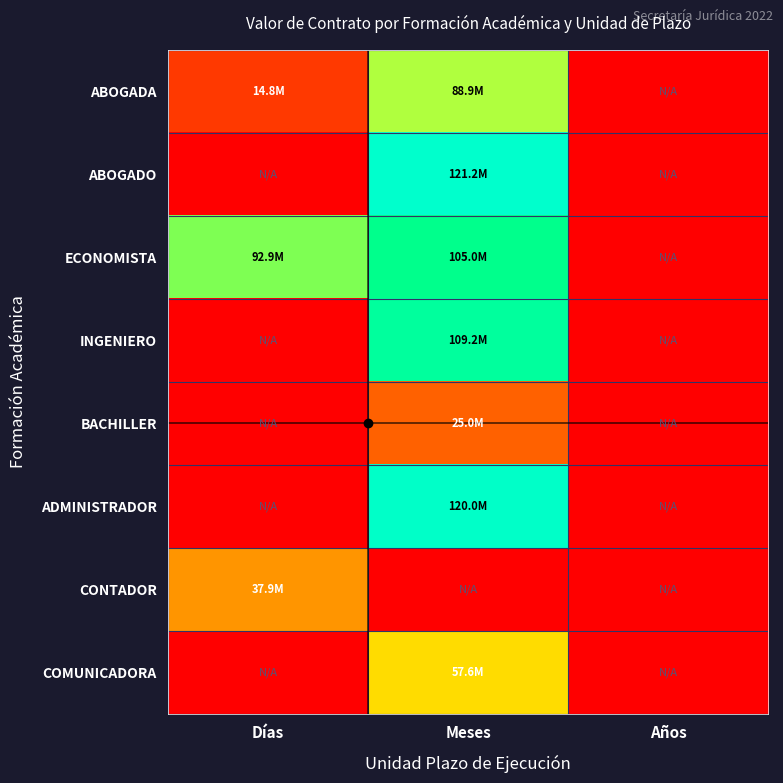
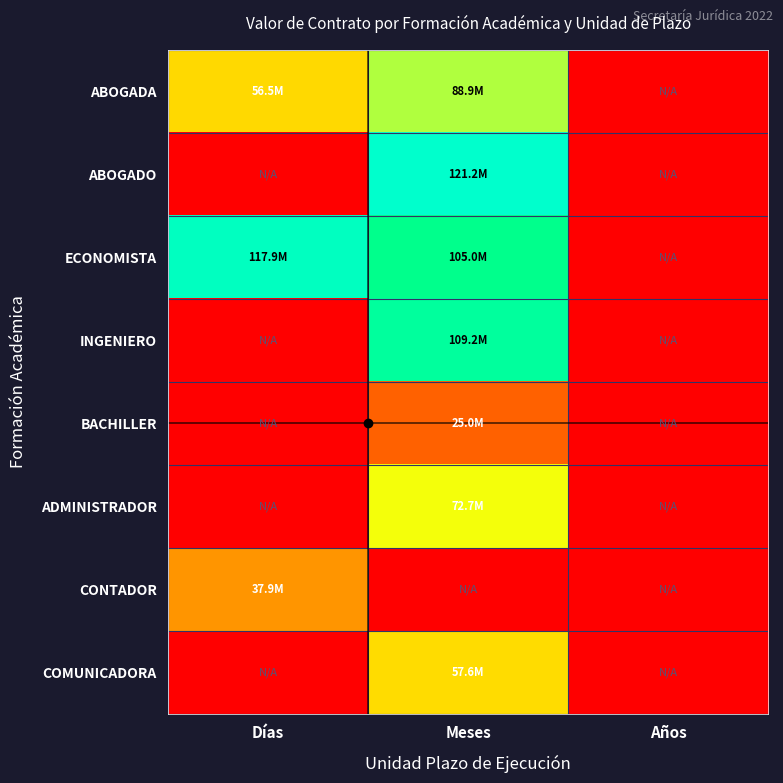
ABOGADA, Días: 14.8M -> 56.5M
ECONOMISTA, Días: 92.9M -> 117.9M
ADMINISTRADOR, Meses: 120.0M -> 72.7M
